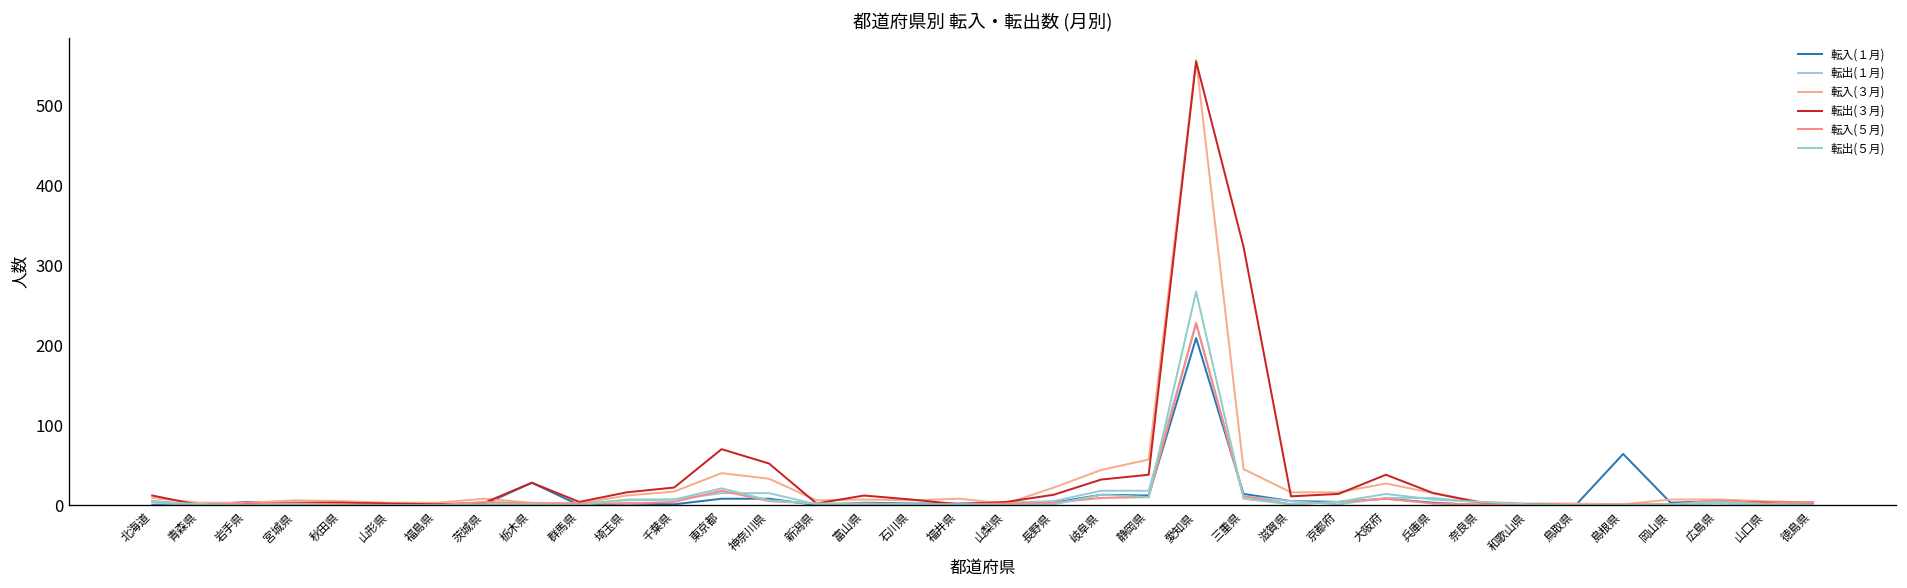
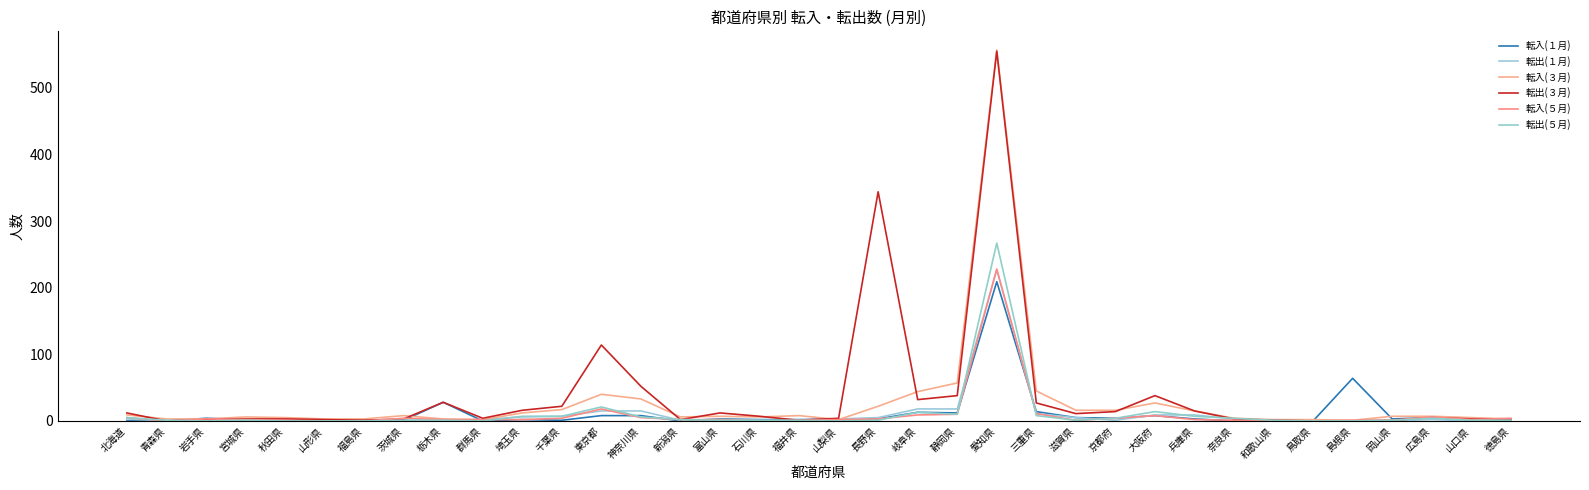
転出(３月), 東京都: 70 -> 110
転出(３月), 長野県: 10 -> 340
転出(３月), 三重県: 320 -> 30
